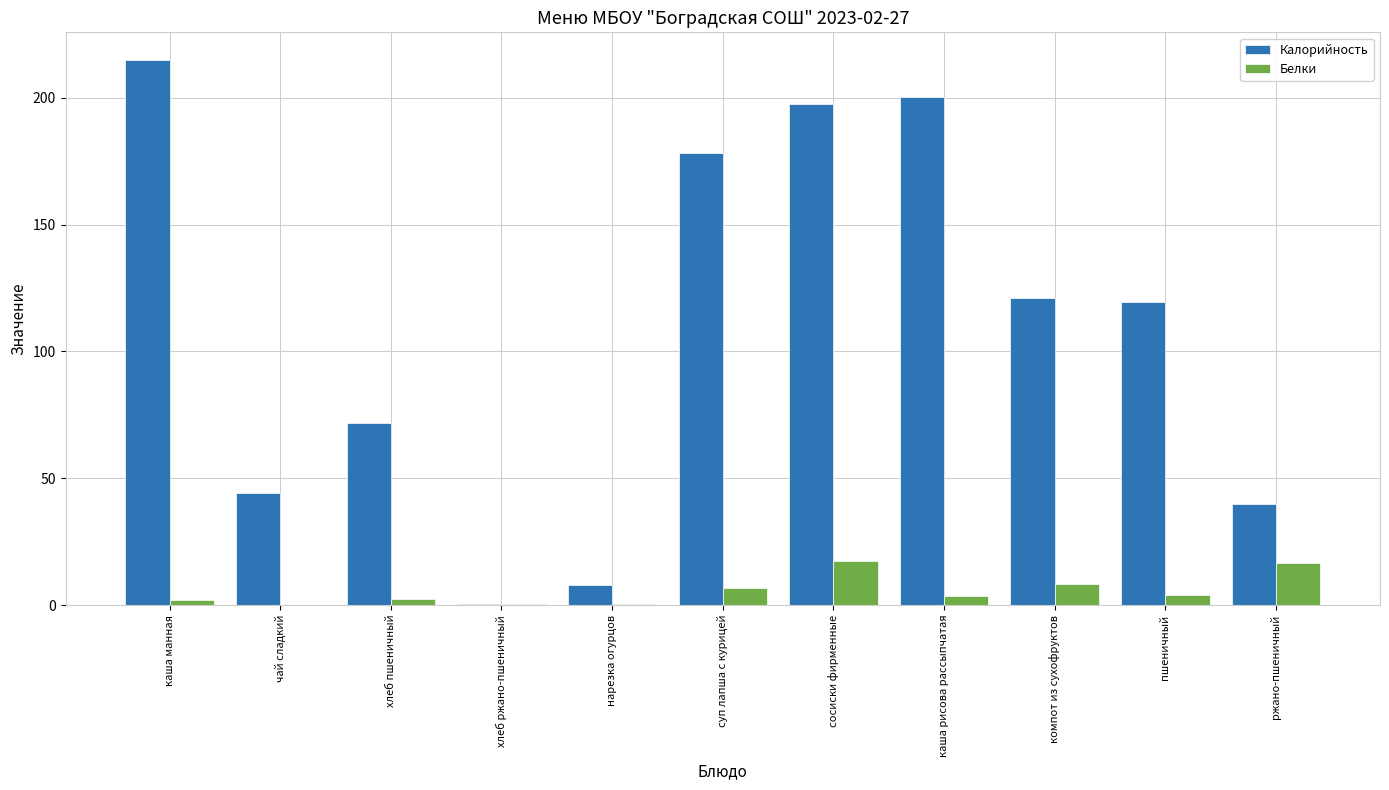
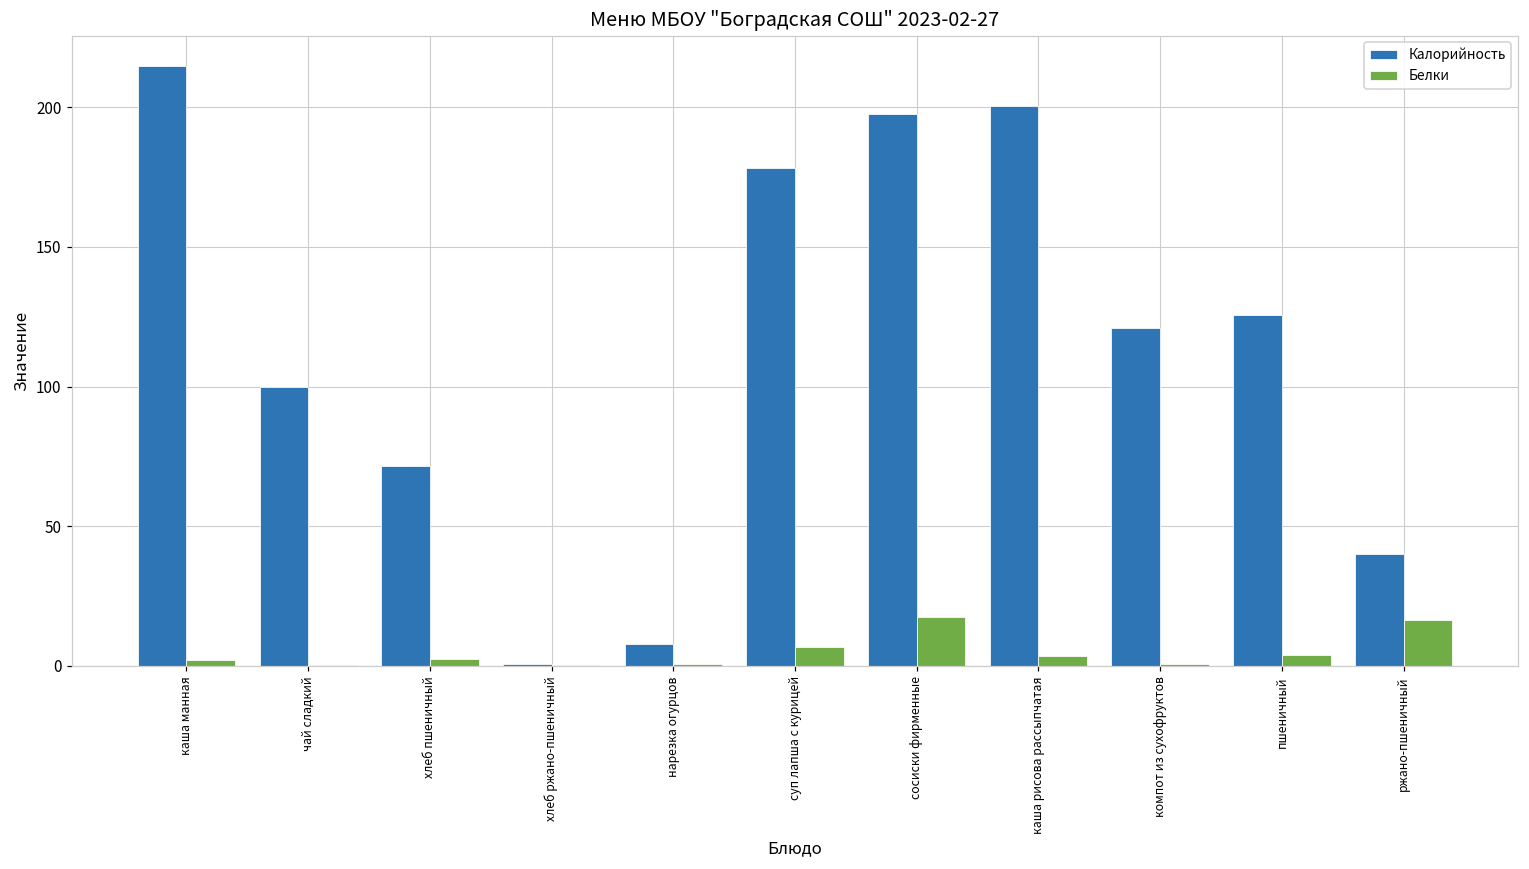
Калорийность, чай сладкий: 44 -> 100
Белки, компот из сухофруктов: 8 -> 1
Калорийность, пшеничный: 120 -> 126
